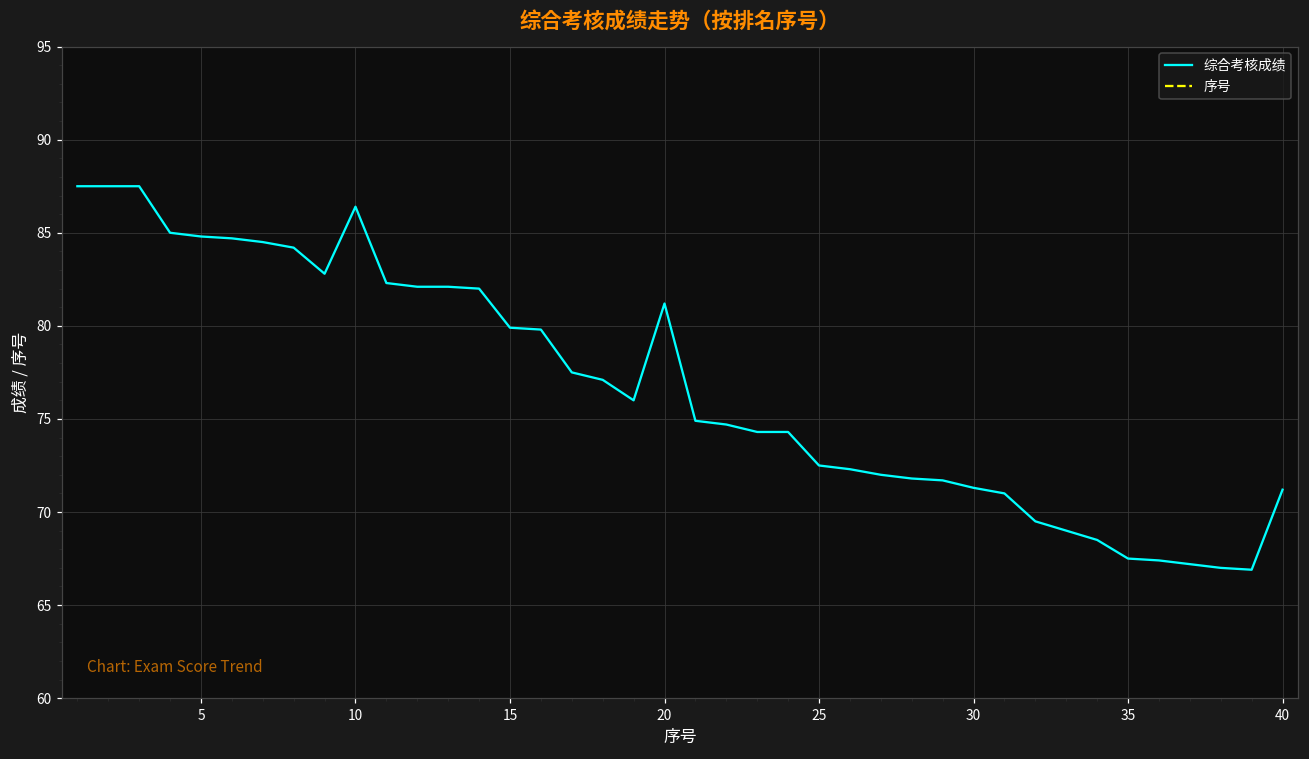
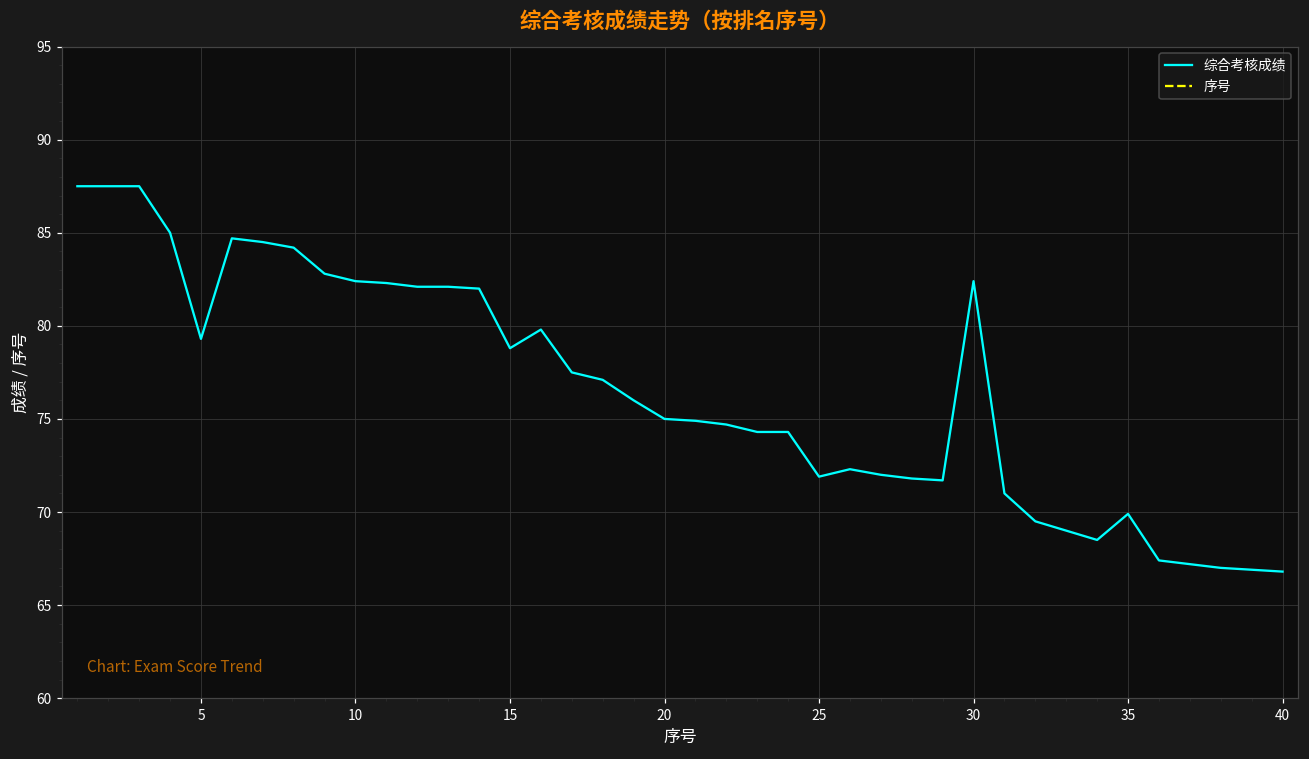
综合考核成绩, 5: 84.8 -> 79.3
综合考核成绩, 10: 86.4 -> 82.4
综合考核成绩, 15: 79.9 -> 78.8
综合考核成绩, 20: 81.2 -> 75.0
综合考核成绩, 25: 72.5 -> 71.9
综合考核成绩, 30: 71.3 -> 82.4
综合考核成绩, 35: 67.5 -> 69.9
综合考核成绩, 40: 71.2 -> 66.8
